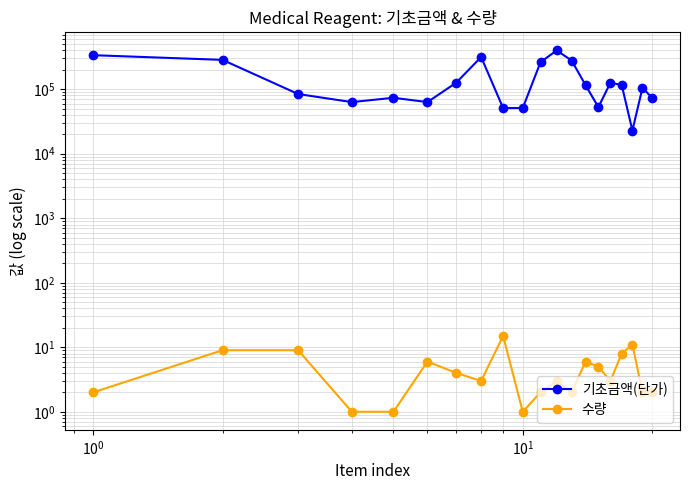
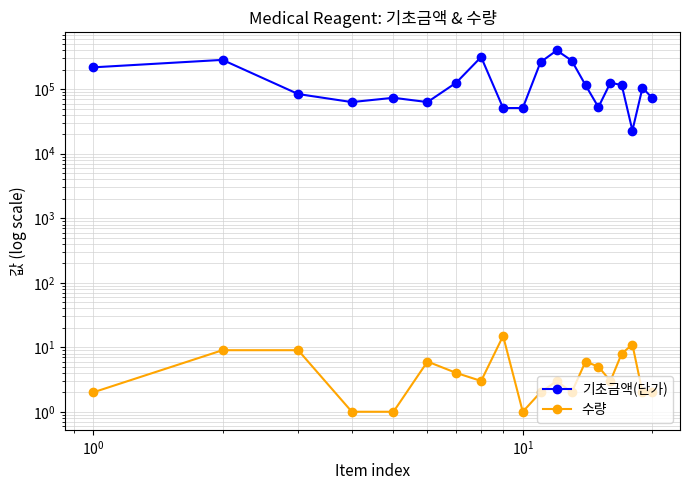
기초금액(단가), 10^0: 300000 -> 220000
